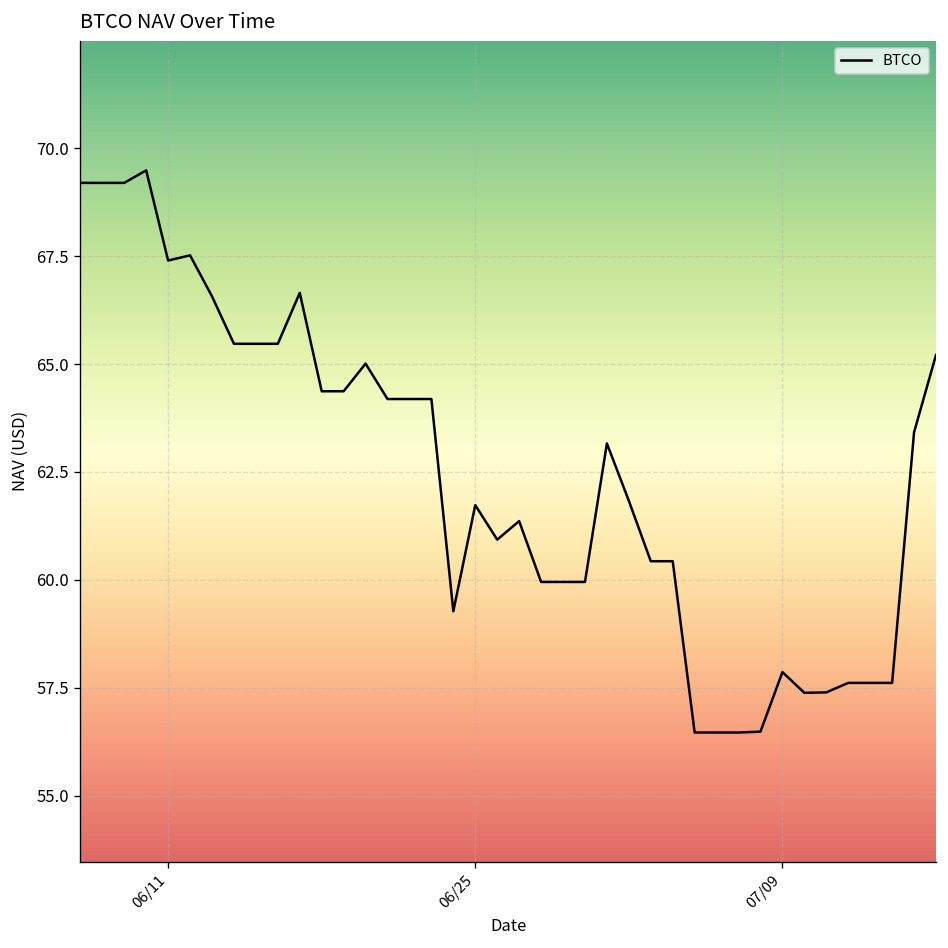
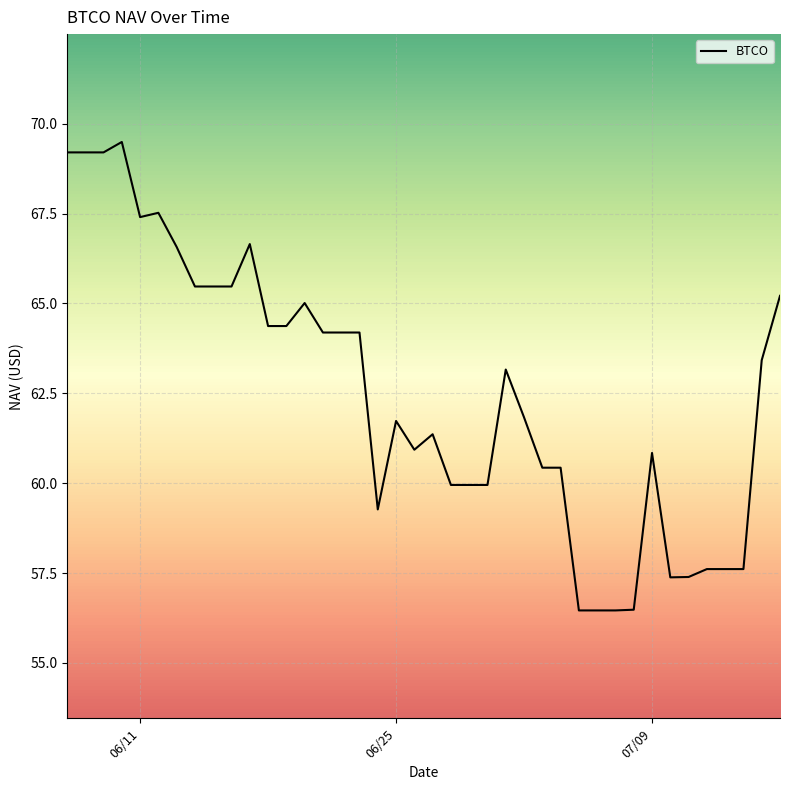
07/09: 57.9 -> 60.8
